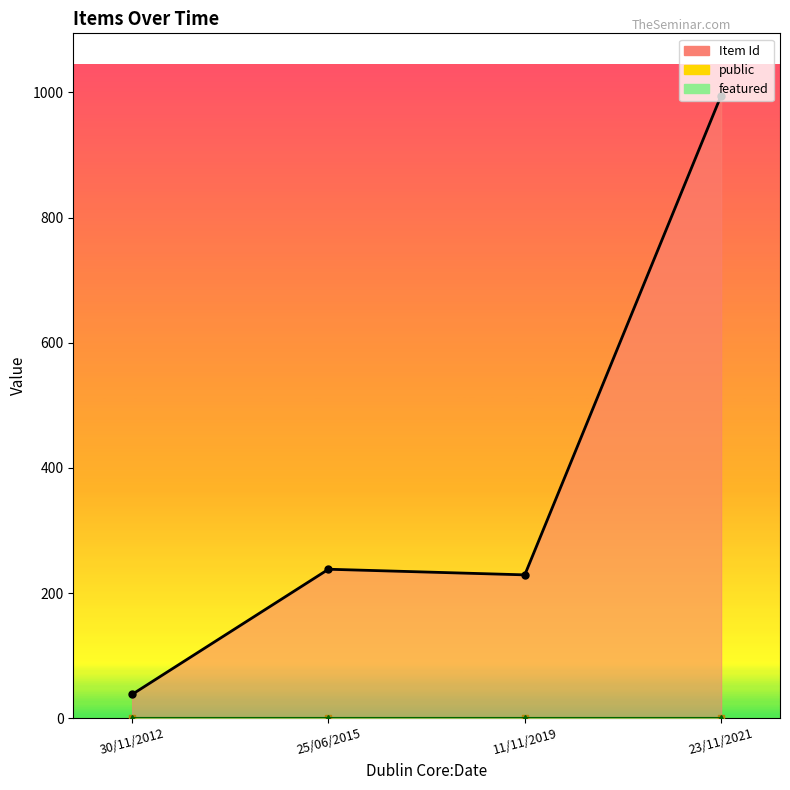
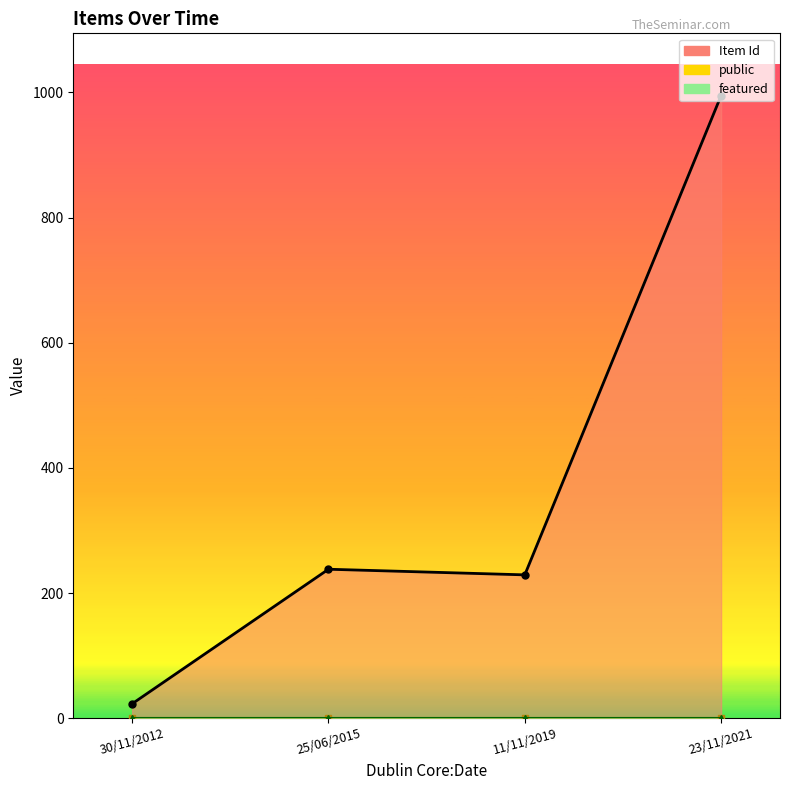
Item Id, 30/11/2012: 40 -> 20
